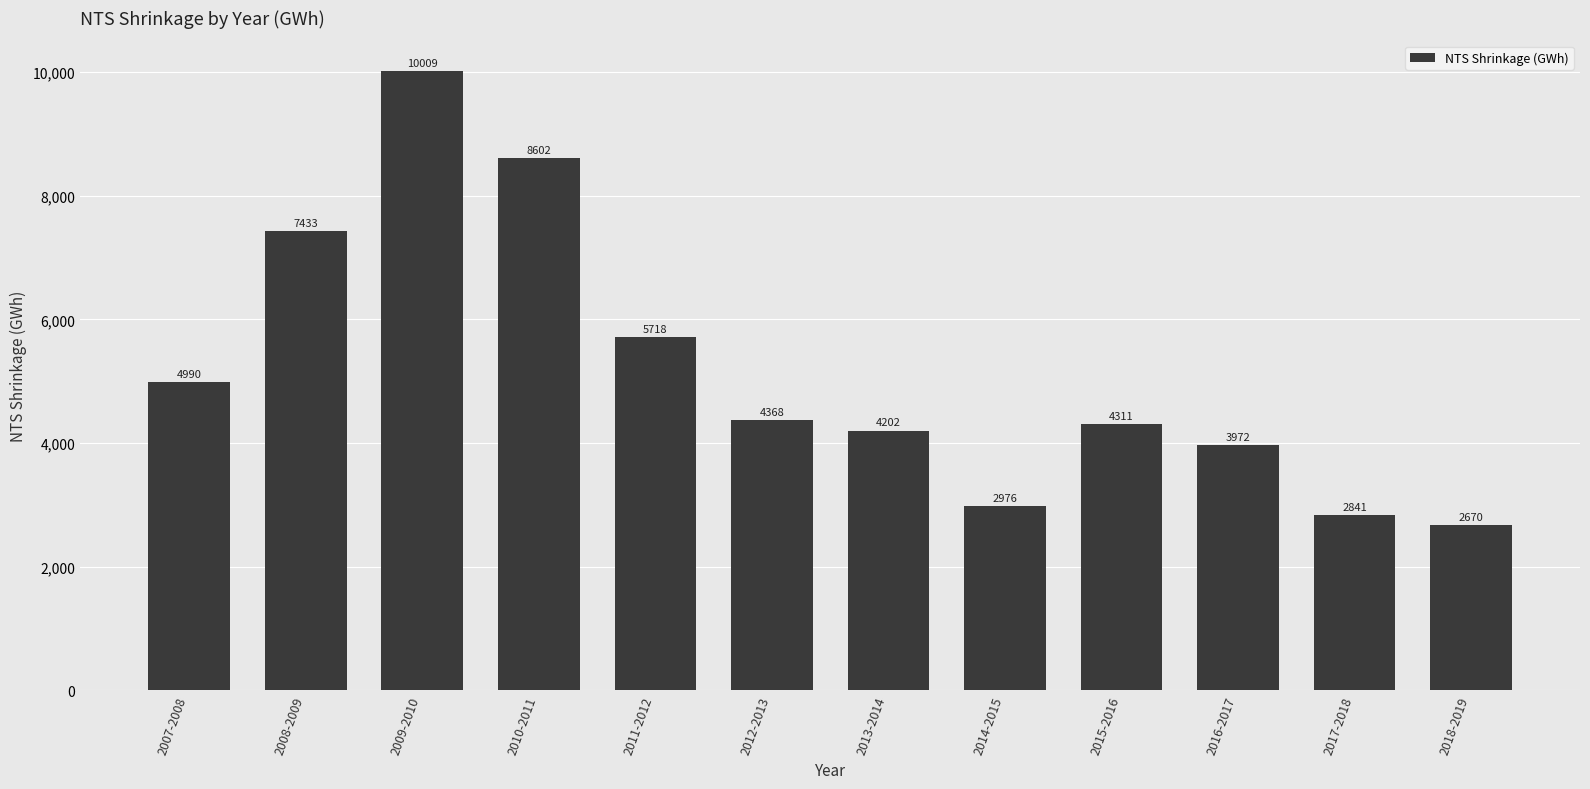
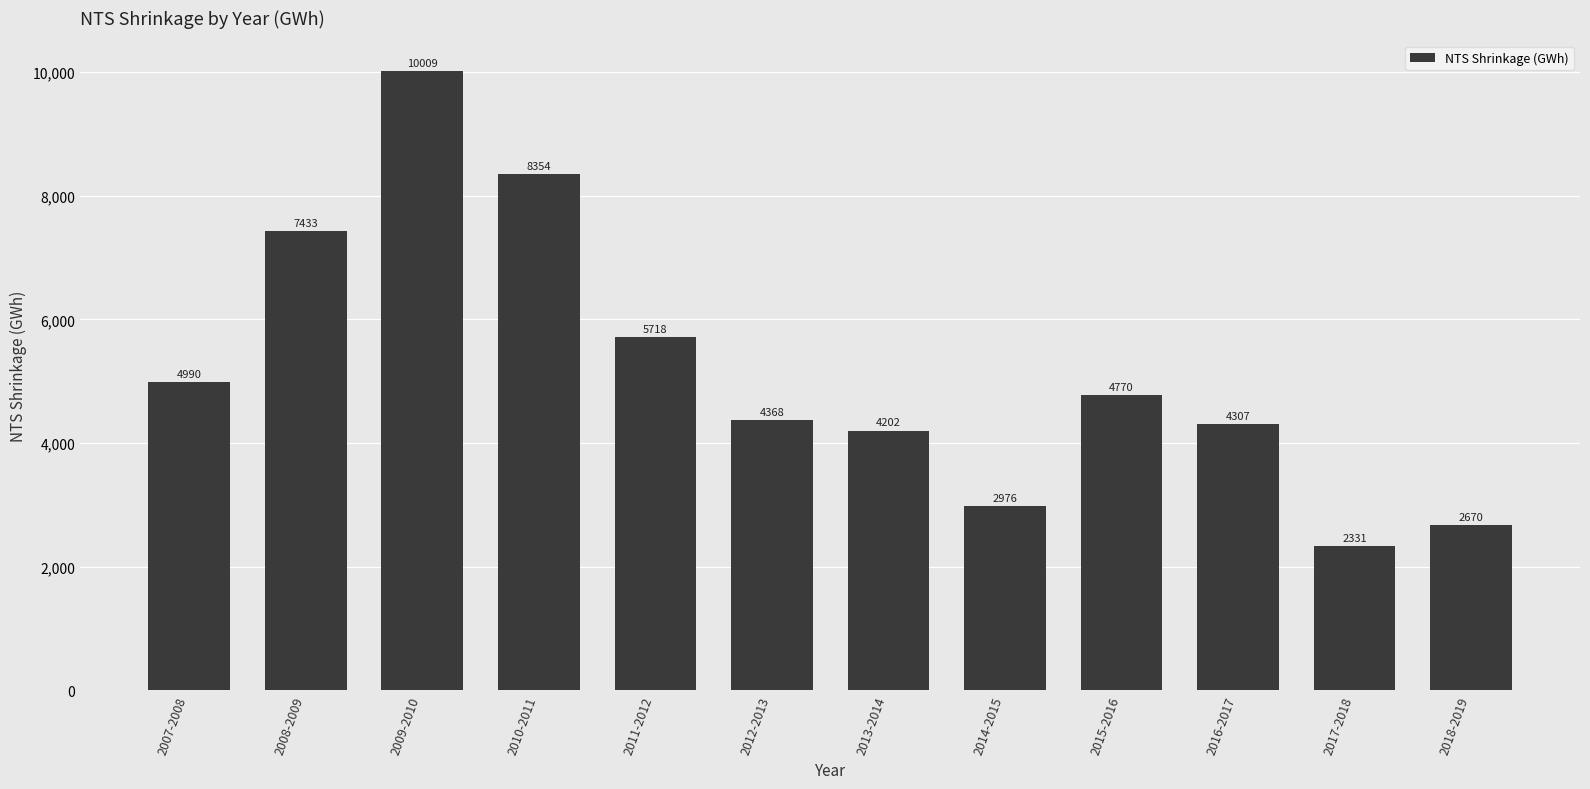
2010-2011: 8602 -> 8354
2015-2016: 4311 -> 4770
2016-2017: 3972 -> 4307
2017-2018: 2841 -> 2331
